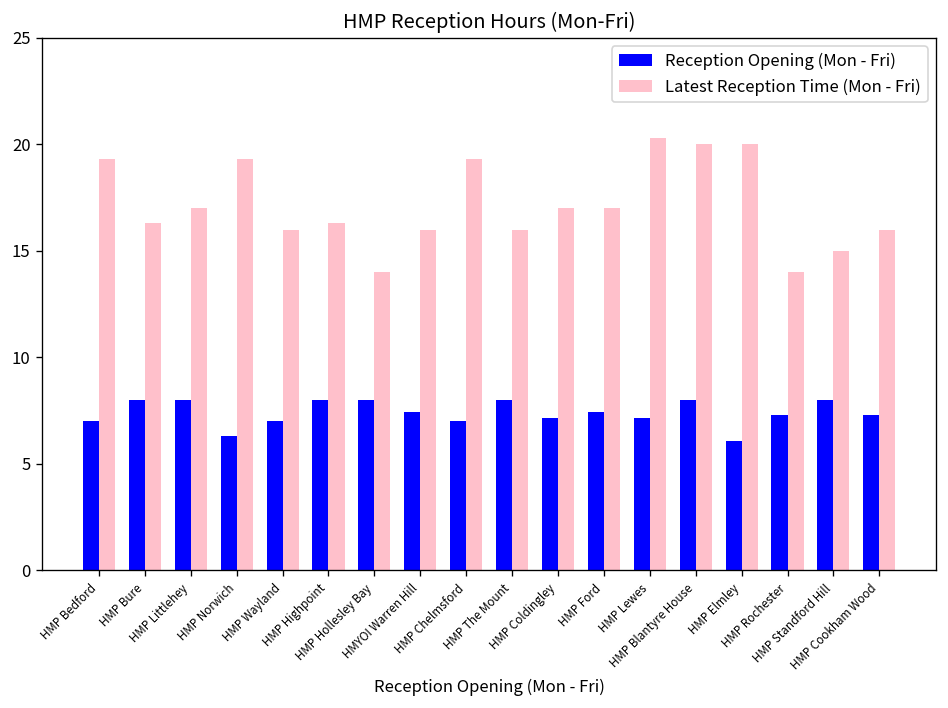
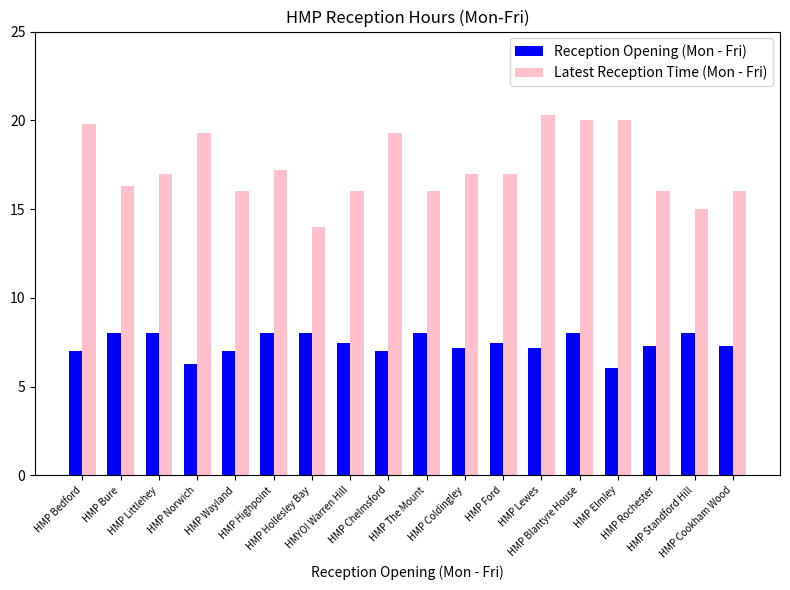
Latest Reception Time (Mon - Fri), HMP Bedford: 19.3 -> 19.8
Latest Reception Time (Mon - Fri), HMP Highpoint: 16.3 -> 17.2
Latest Reception Time (Mon - Fri), HMP Rochester: 14 -> 16
